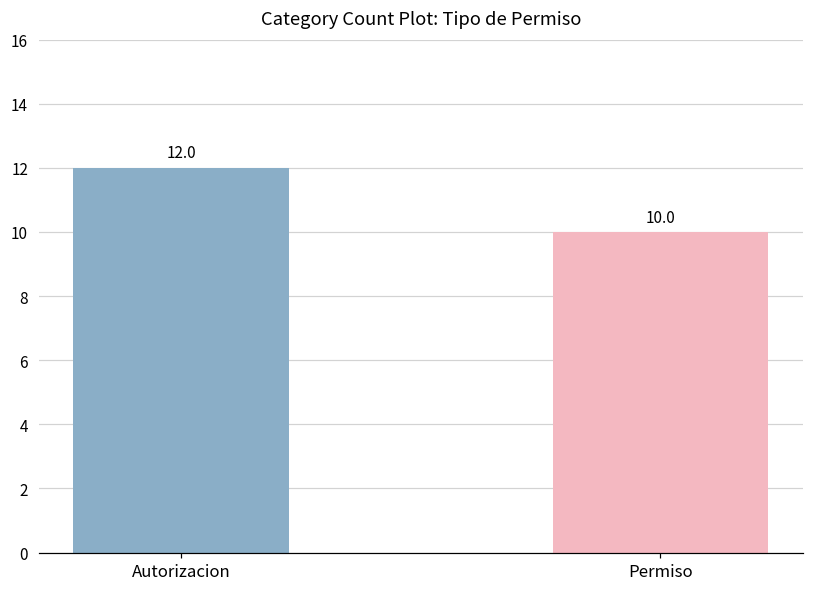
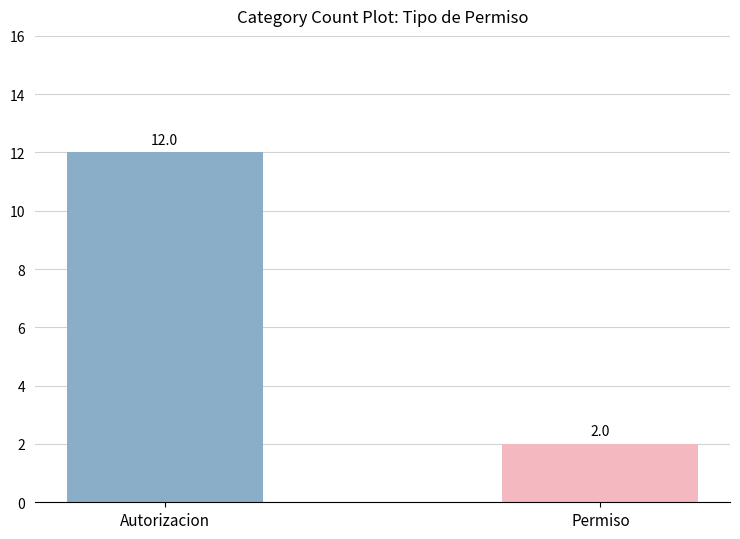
Permiso: 10.0 -> 2.0
